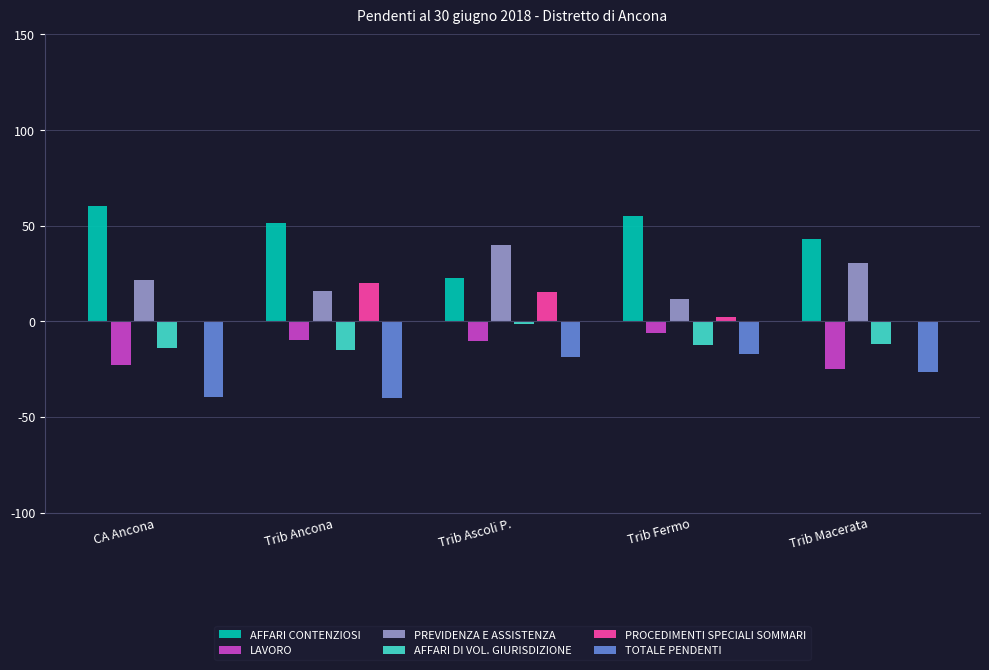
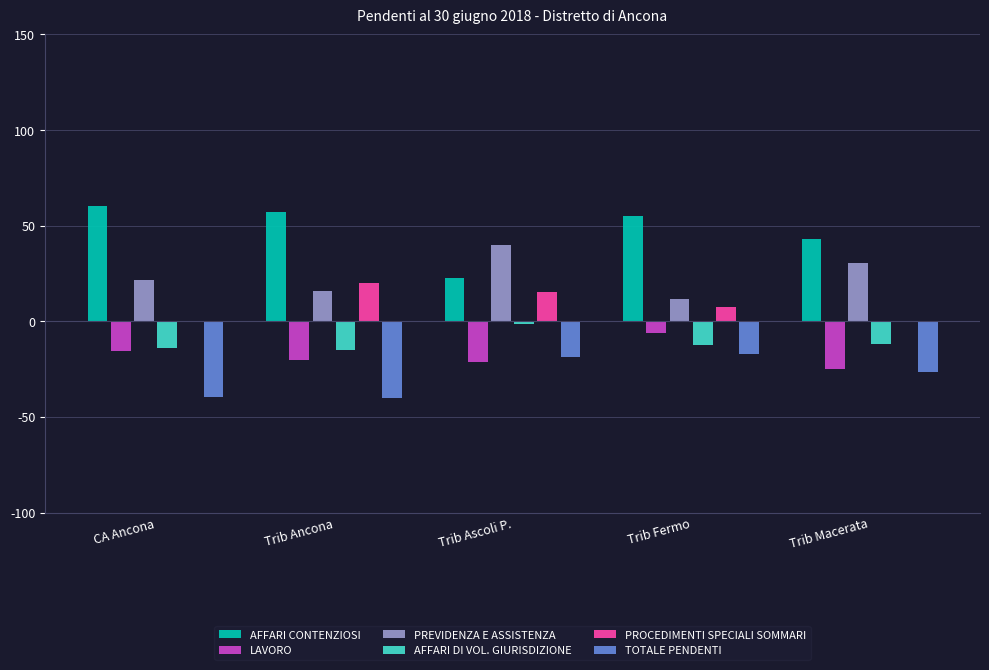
LAVORO, CA Ancona: -23 -> -16
AFFARI CONTENZIOSI, Trib Ancona: 51 -> 57
LAVORO, Trib Ancona: -10 -> -20
LAVORO, Trib Ascoli P.: -10 -> -21
PROCEDIMENTI SPECIALI SOMMARI, Trib Fermo: 2 -> 8
